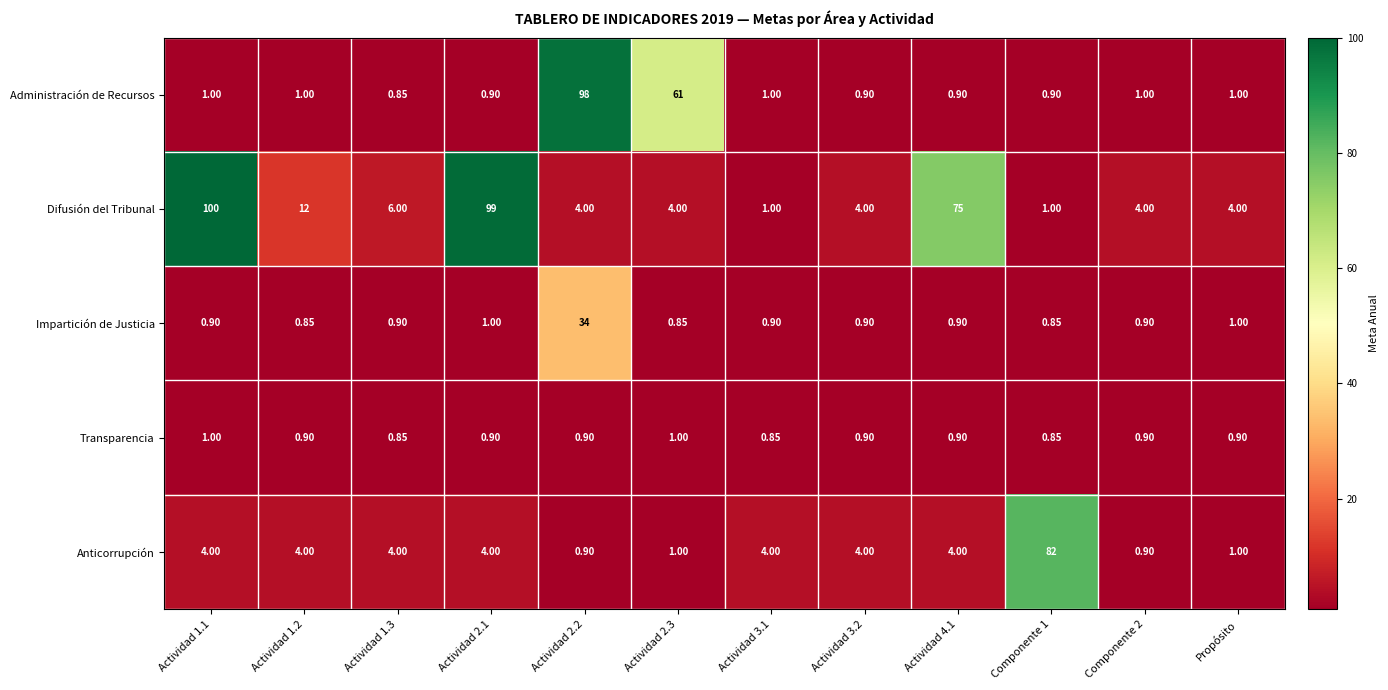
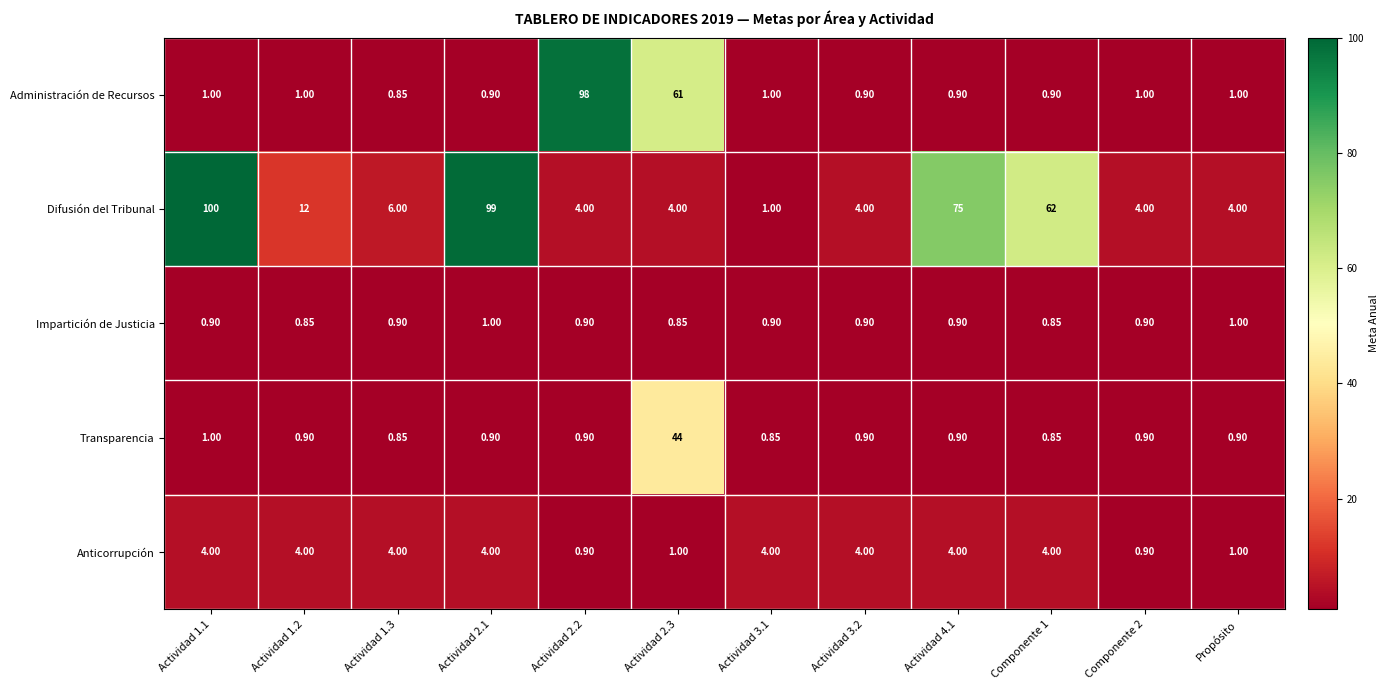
Difusión del Tribunal, Componente 1: 1.00 -> 62
Impartición de Justicia, Actividad 2.2: 34 -> 0.90
Transparencia, Actividad 2.3: 1.00 -> 44
Anticorrupción, Componente 1: 82 -> 4.00
